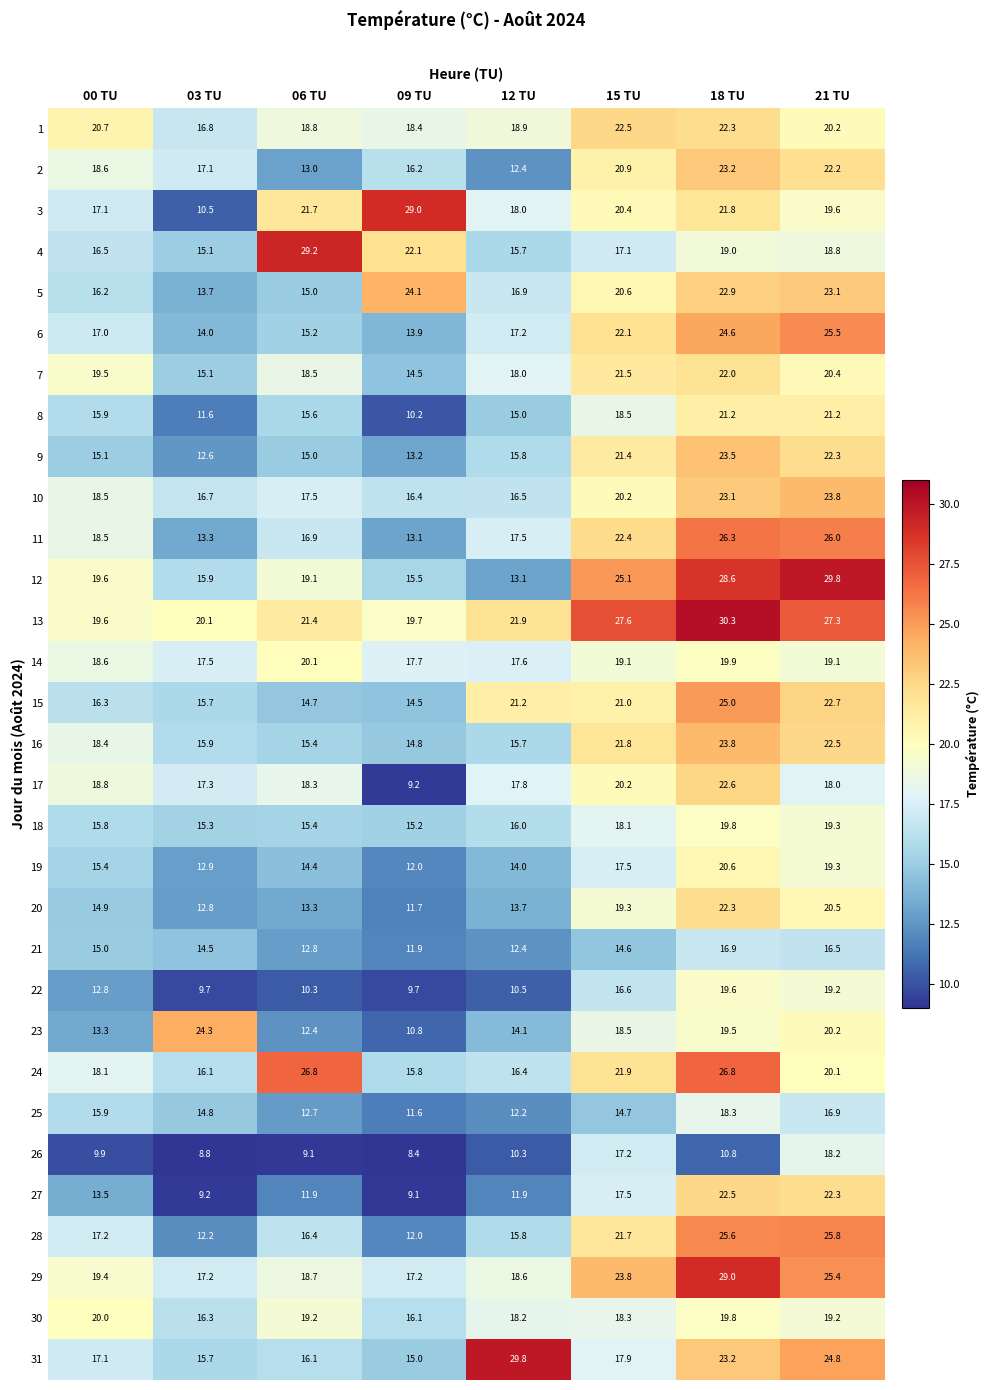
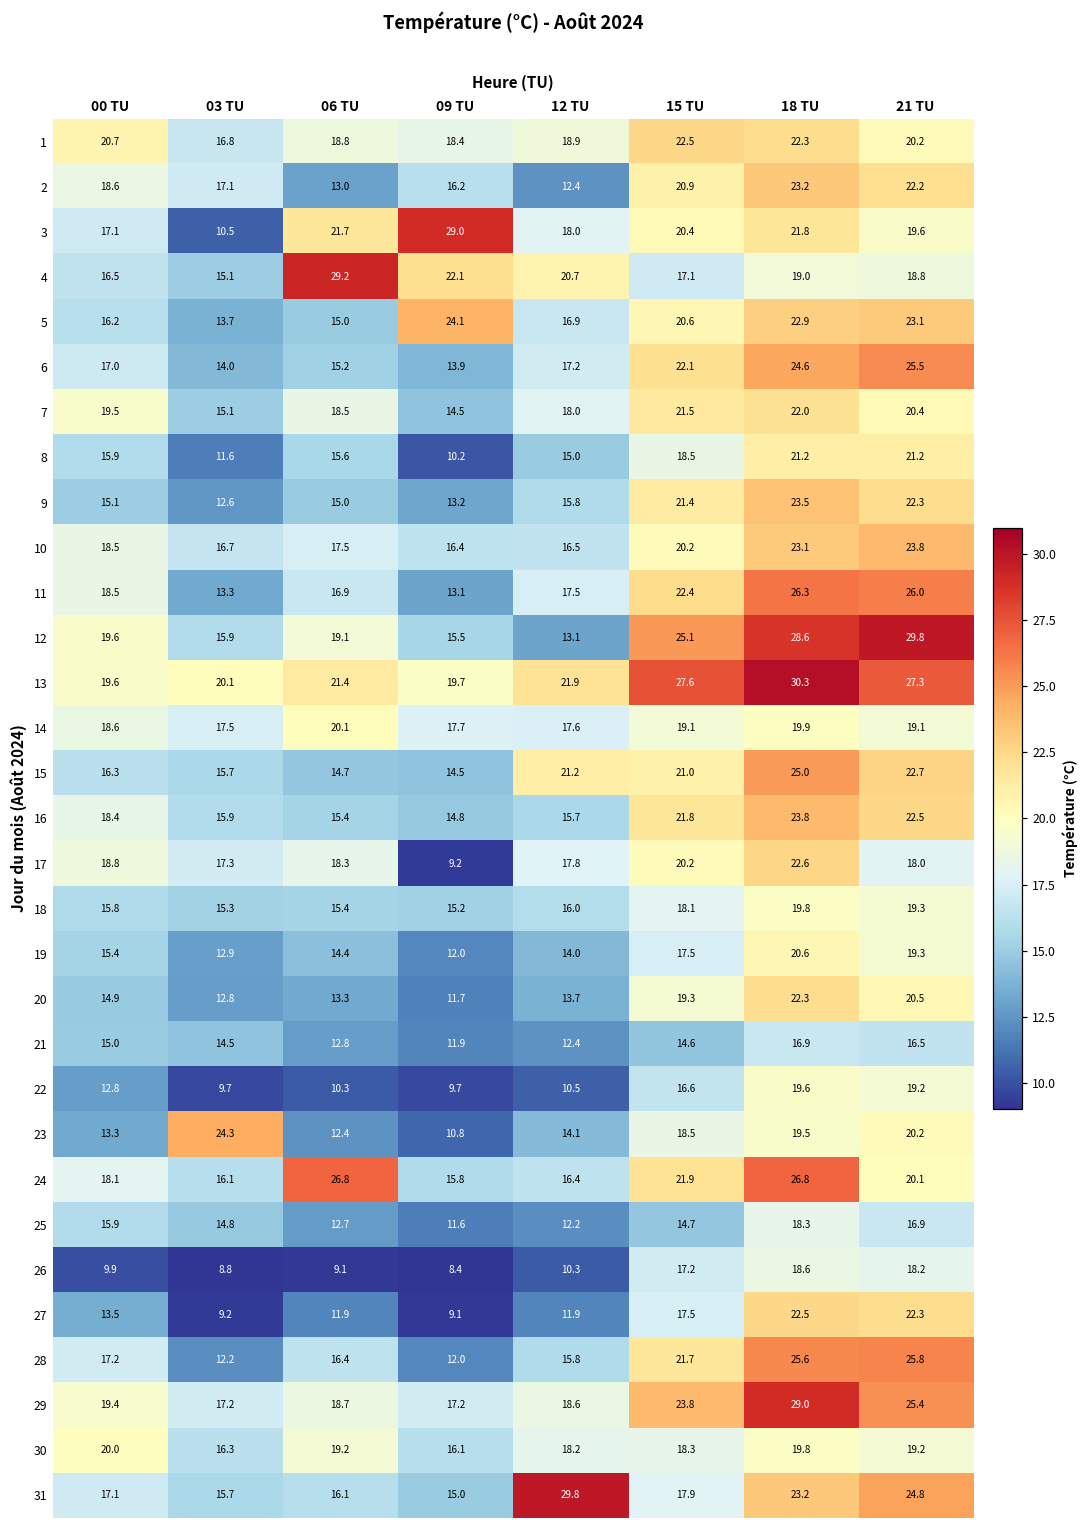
4, 12 TU: 15.7 -> 20.7
26, 18 TU: 10.8 -> 18.6
